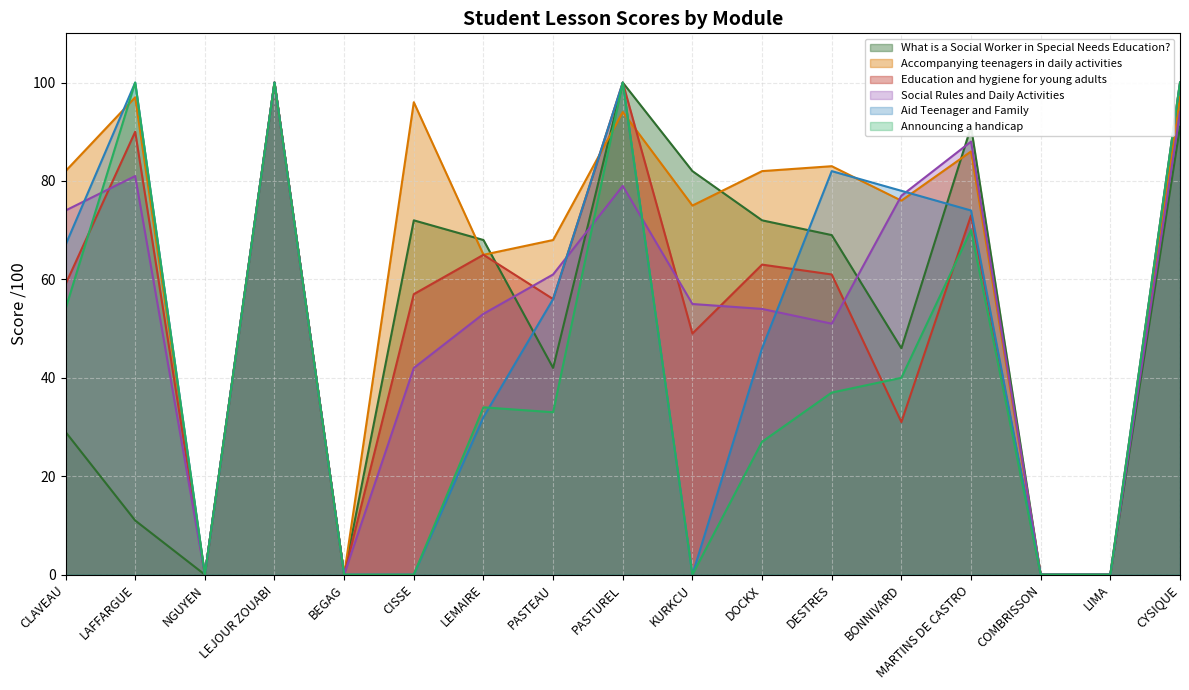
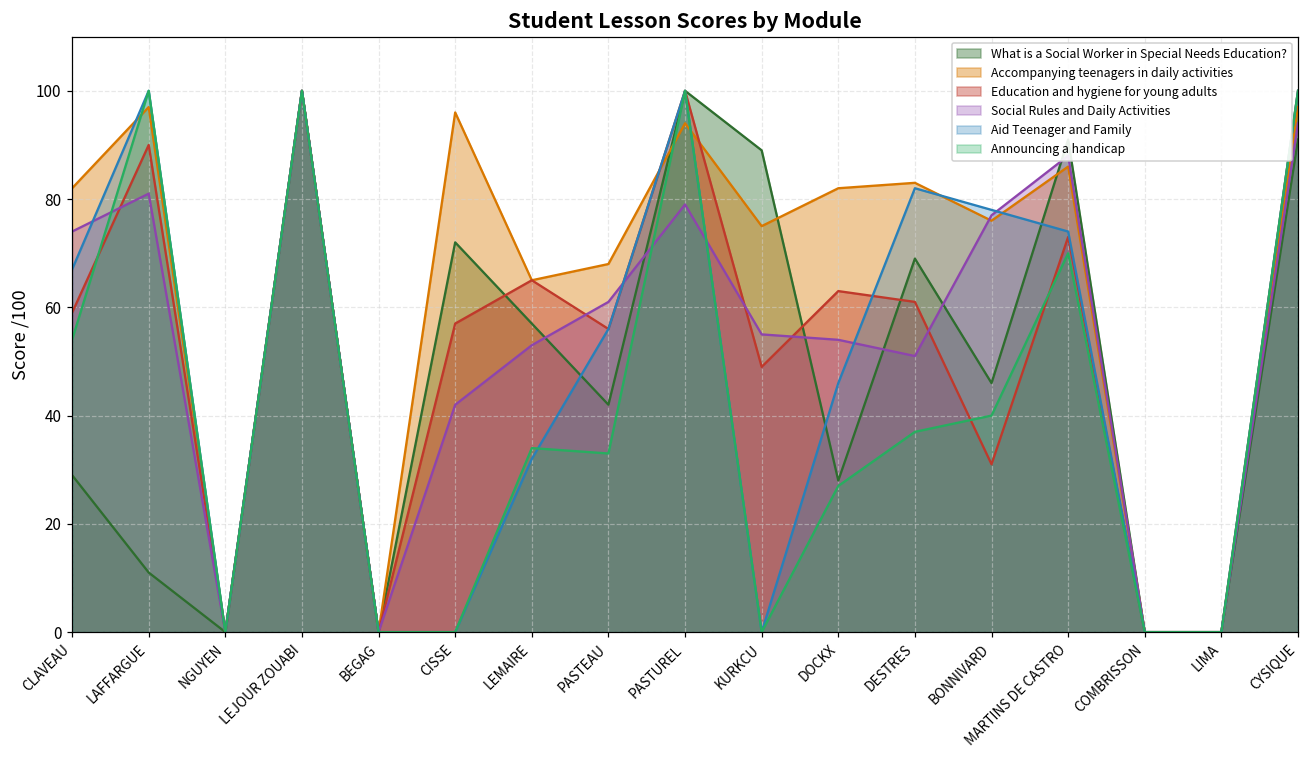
What is a Social Worker in Special Needs Education?, LEMAIRE: 68 -> 57
What is a Social Worker in Special Needs Education?, KURKCU: 82 -> 89
What is a Social Worker in Special Needs Education?, DOCKX: 72 -> 28
